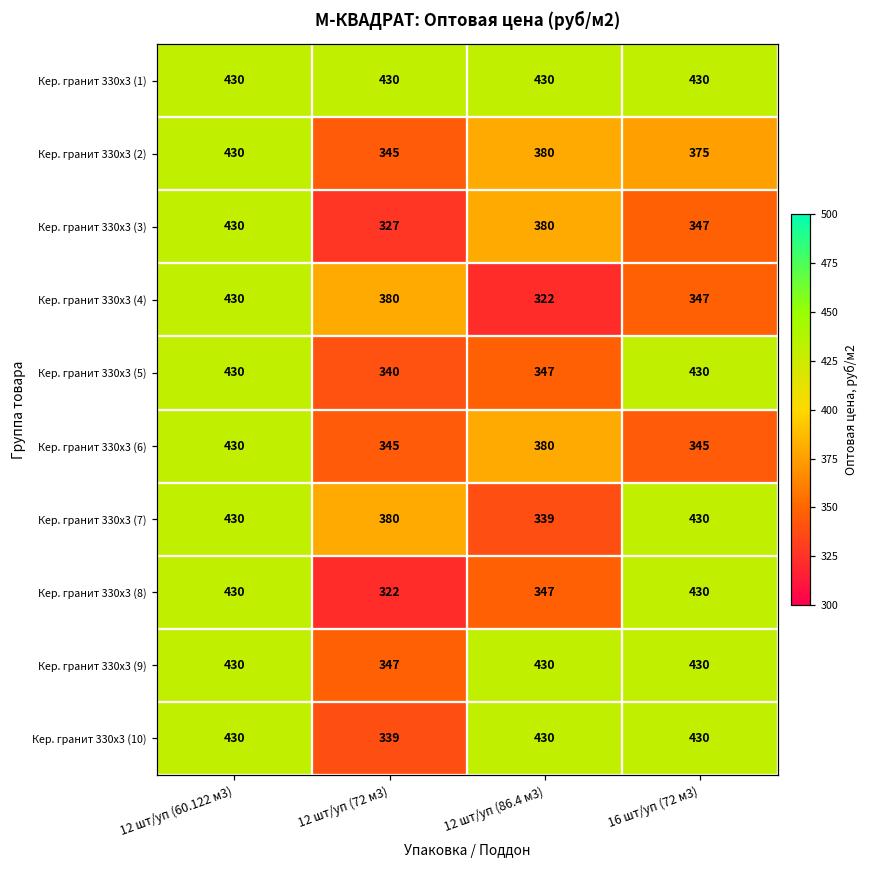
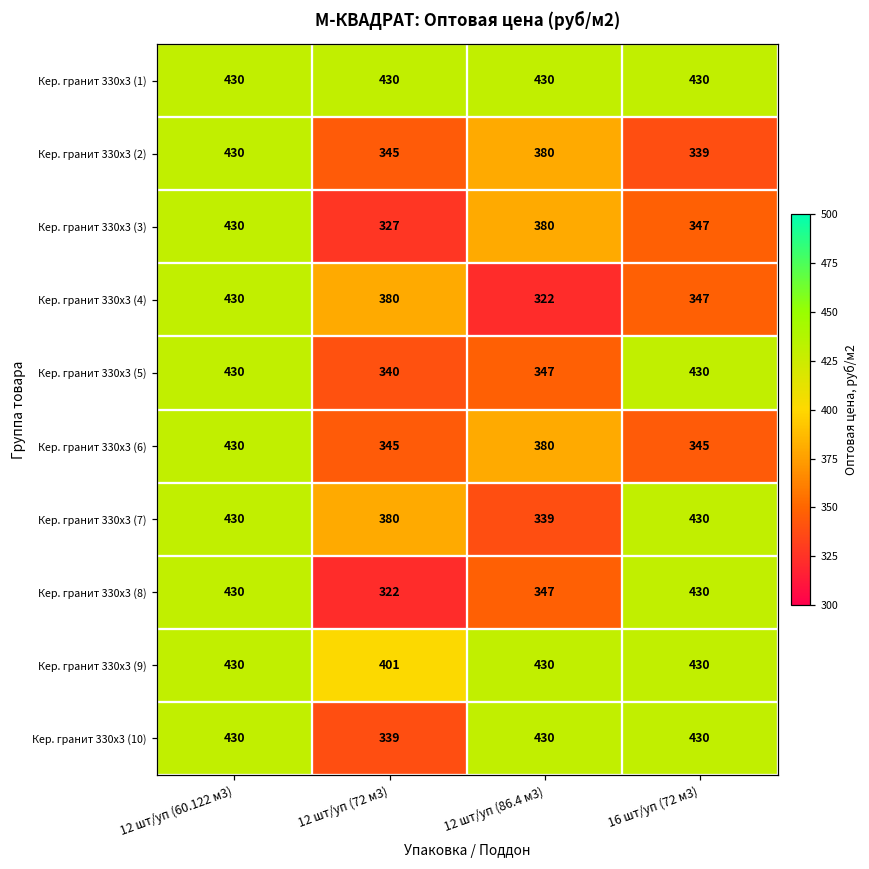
Кер. гранит 330х3 (2), 16 шт/уп (72 м3): 375 -> 339
Кер. гранит 330х3 (9), 12 шт/уп (72 м3): 347 -> 401
